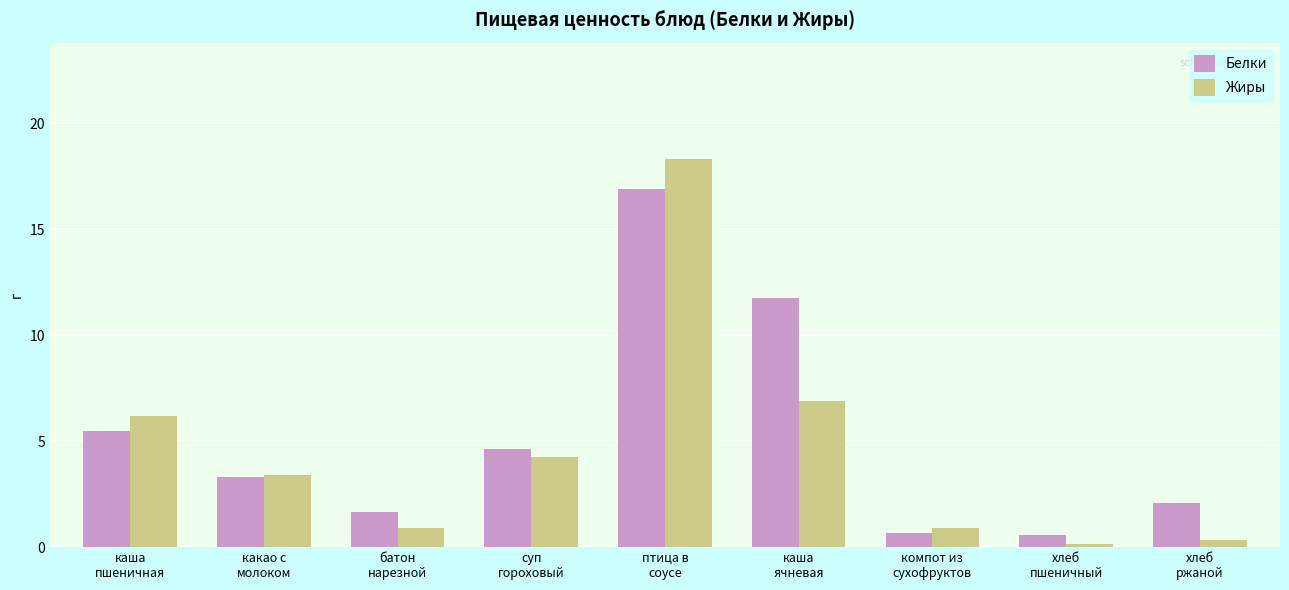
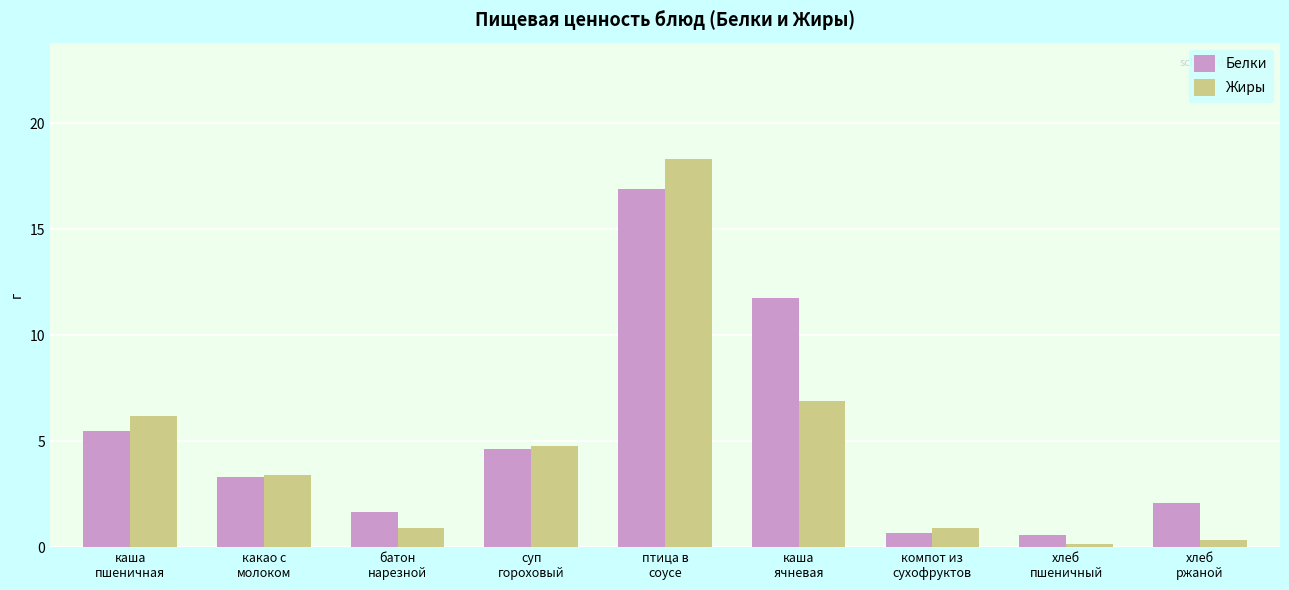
Жиры, суп гороховый: 4.3 -> 4.8
